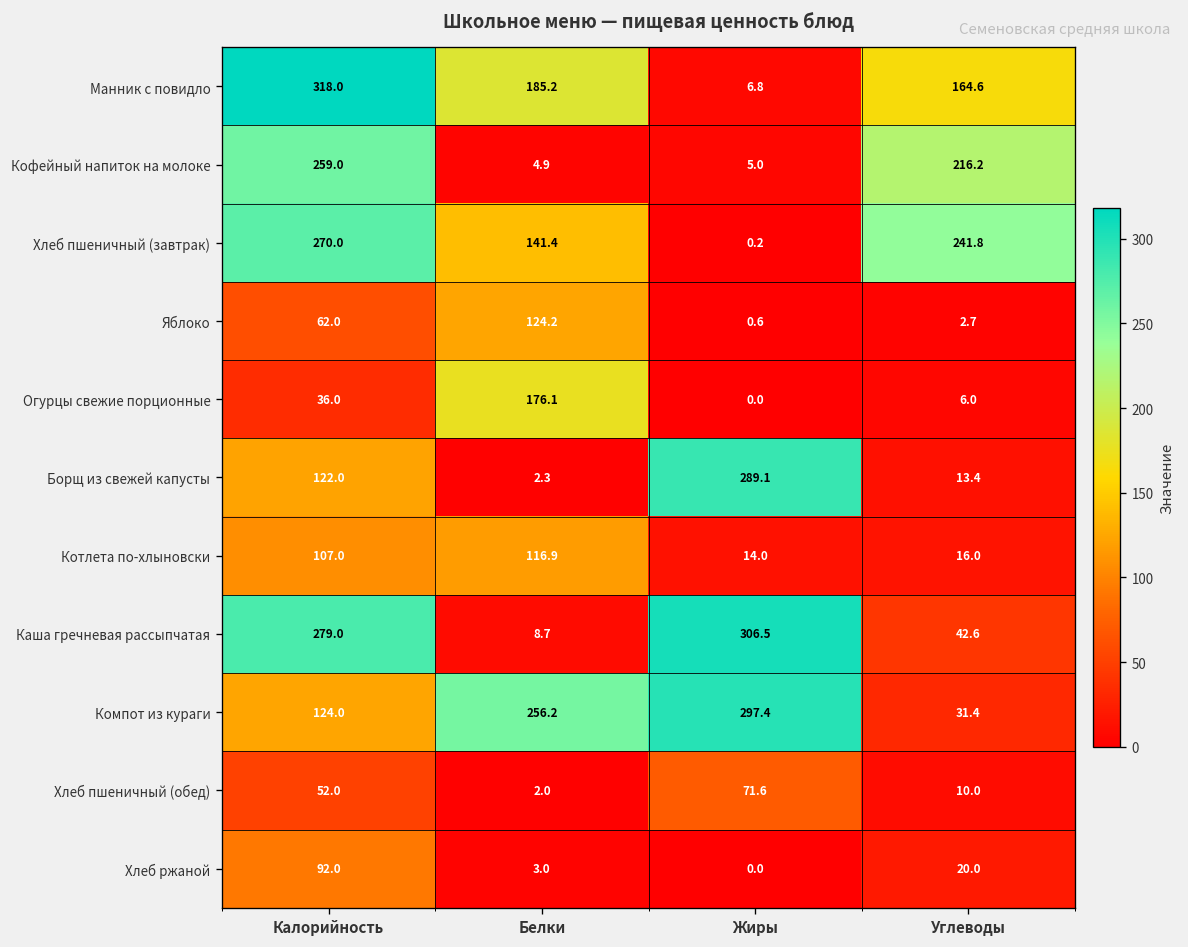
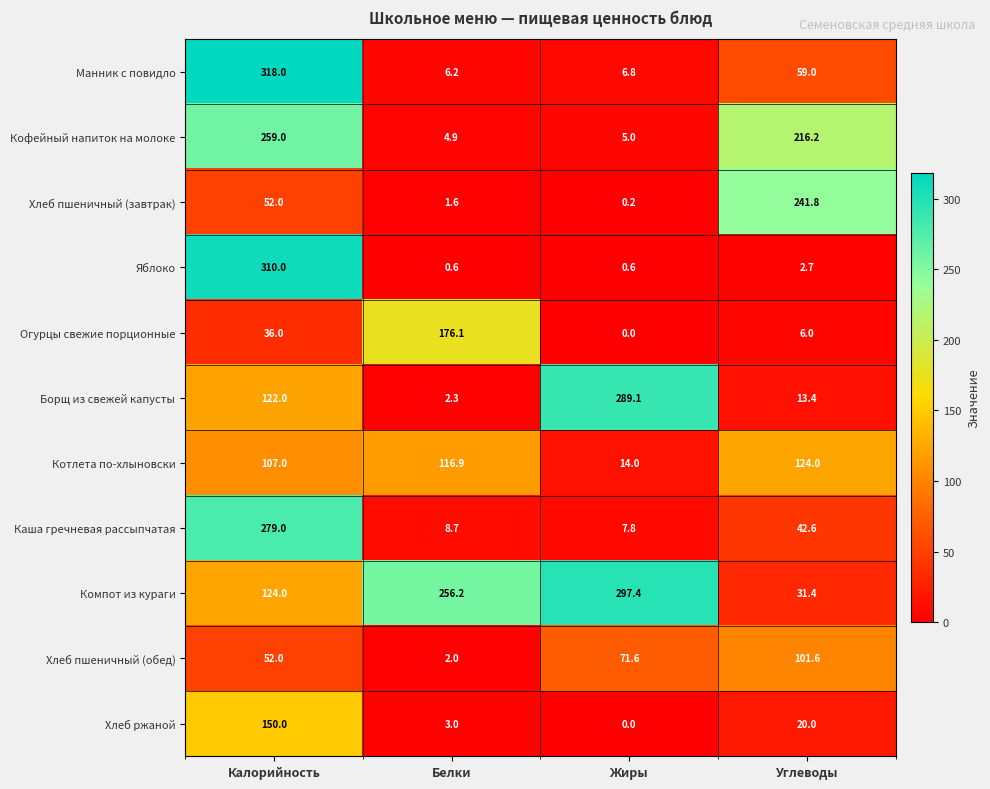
Манник с повидло, Белки: 185.2 -> 6.2
Манник с повидло, Углеводы: 164.6 -> 59.0
Хлеб пшеничный (завтрак), Калорийность: 270.0 -> 52.0
Хлеб пшеничный (завтрак), Белки: 141.4 -> 1.6
Яблоко, Калорийность: 62.0 -> 310.0
Яблоко, Белки: 124.2 -> 0.6
Котлета по-хлыновски, Углеводы: 16.0 -> 124.0
Каша гречневая рассыпчатая, Жиры: 306.5 -> 7.8
Хлеб пшеничный (обед), Углеводы: 10.0 -> 101.6
Хлеб ржаной, Калорийность: 92.0 -> 150.0
